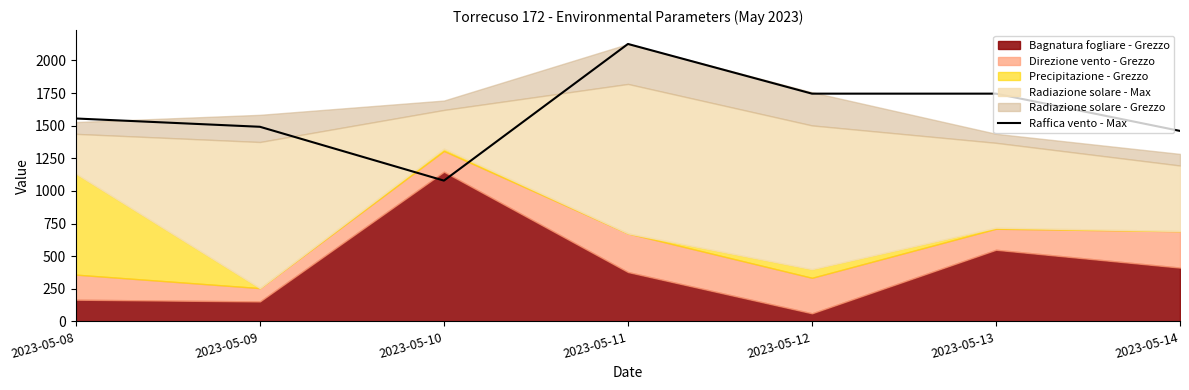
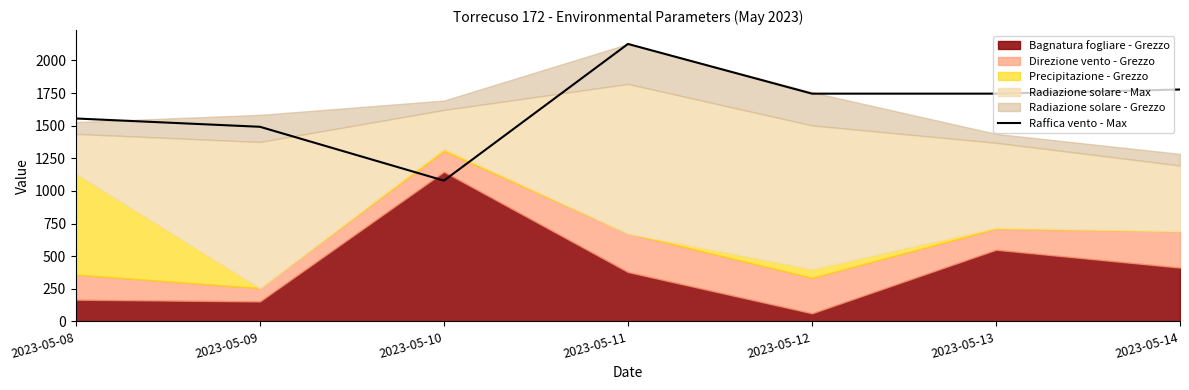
Raffica vento - Max, 2023-05-14: 1460 -> 1780
